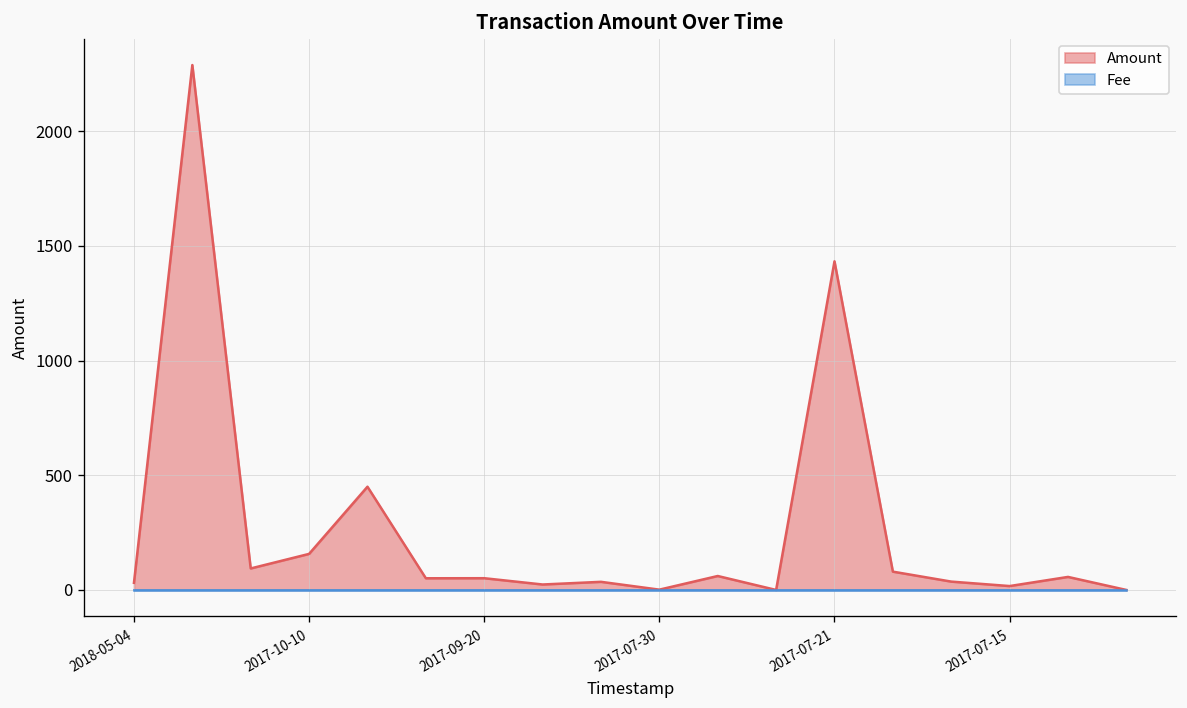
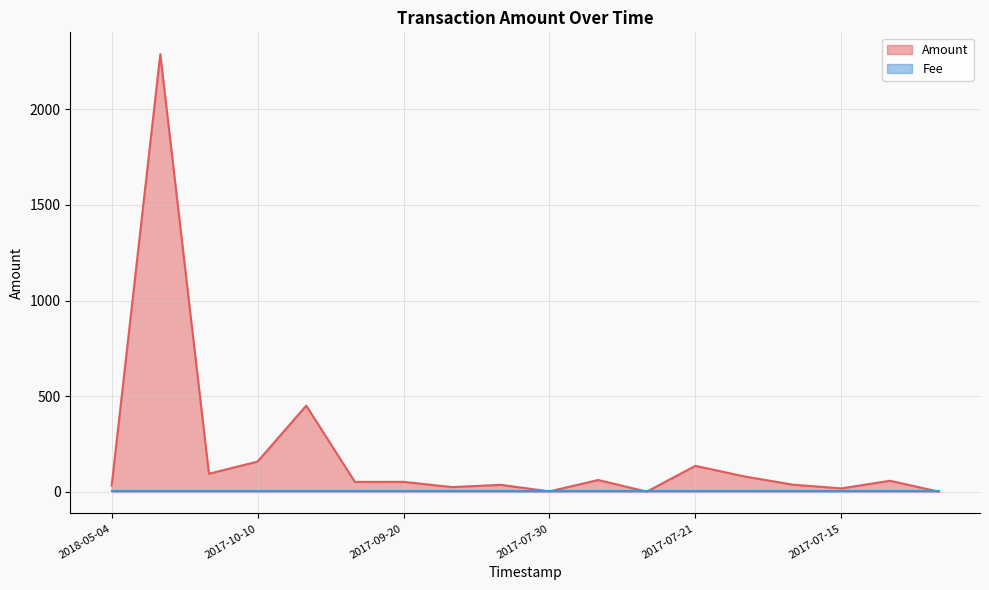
Amount, 2017-07-21: 1430 -> 130
